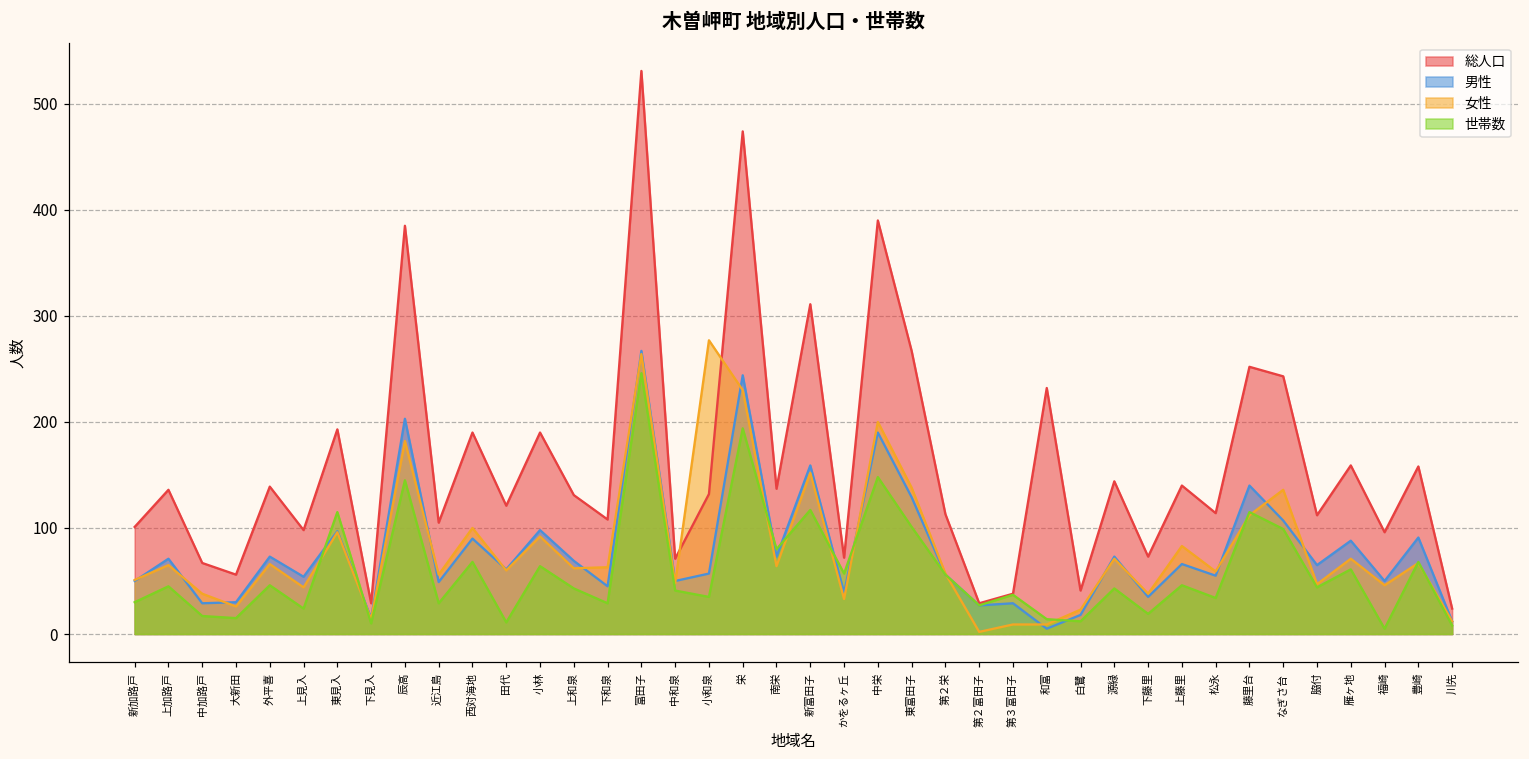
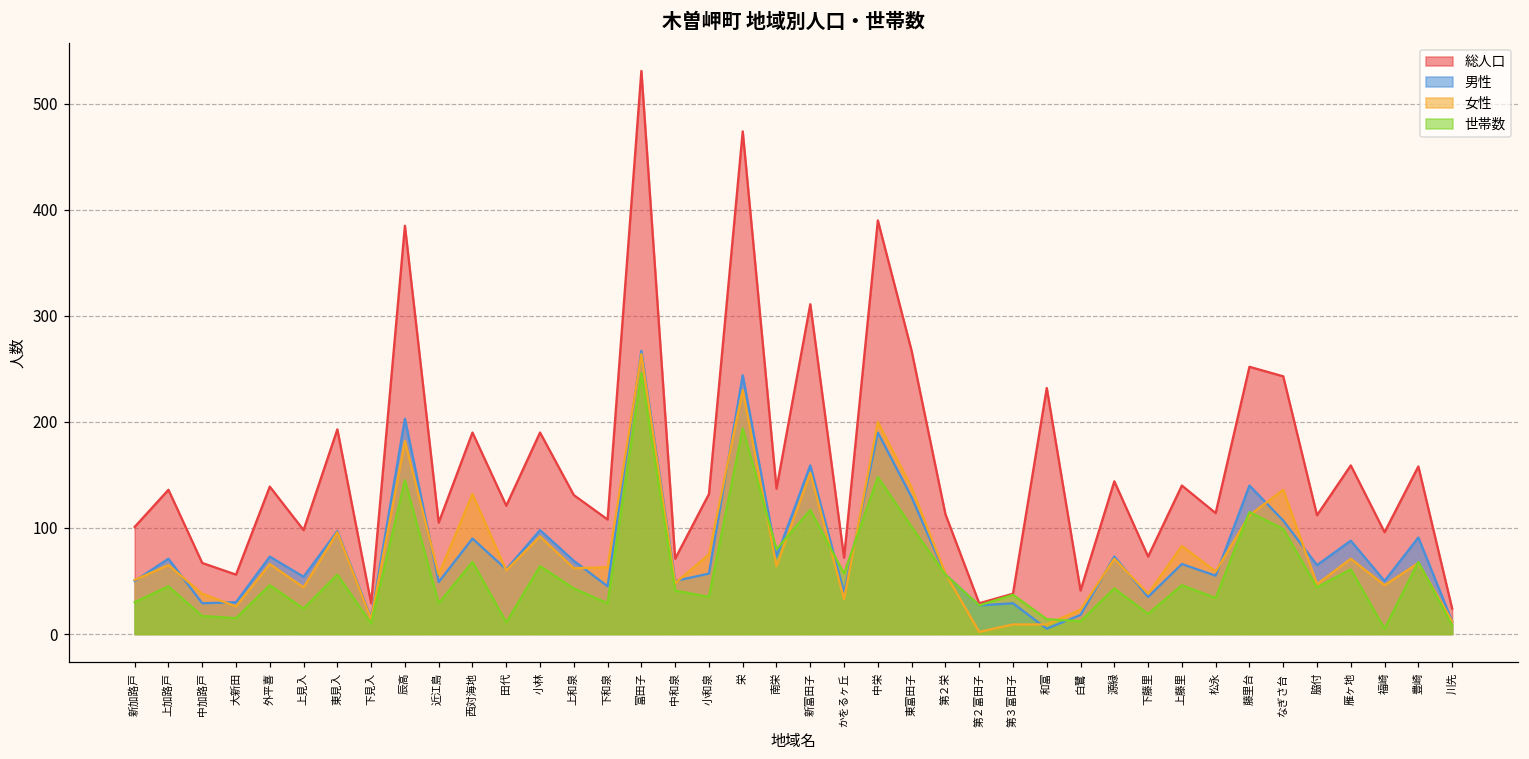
世帯数, 東見入: 120 -> 60
女性, 西対海地: 100 -> 130
女性, 小和泉: 280 -> 80
